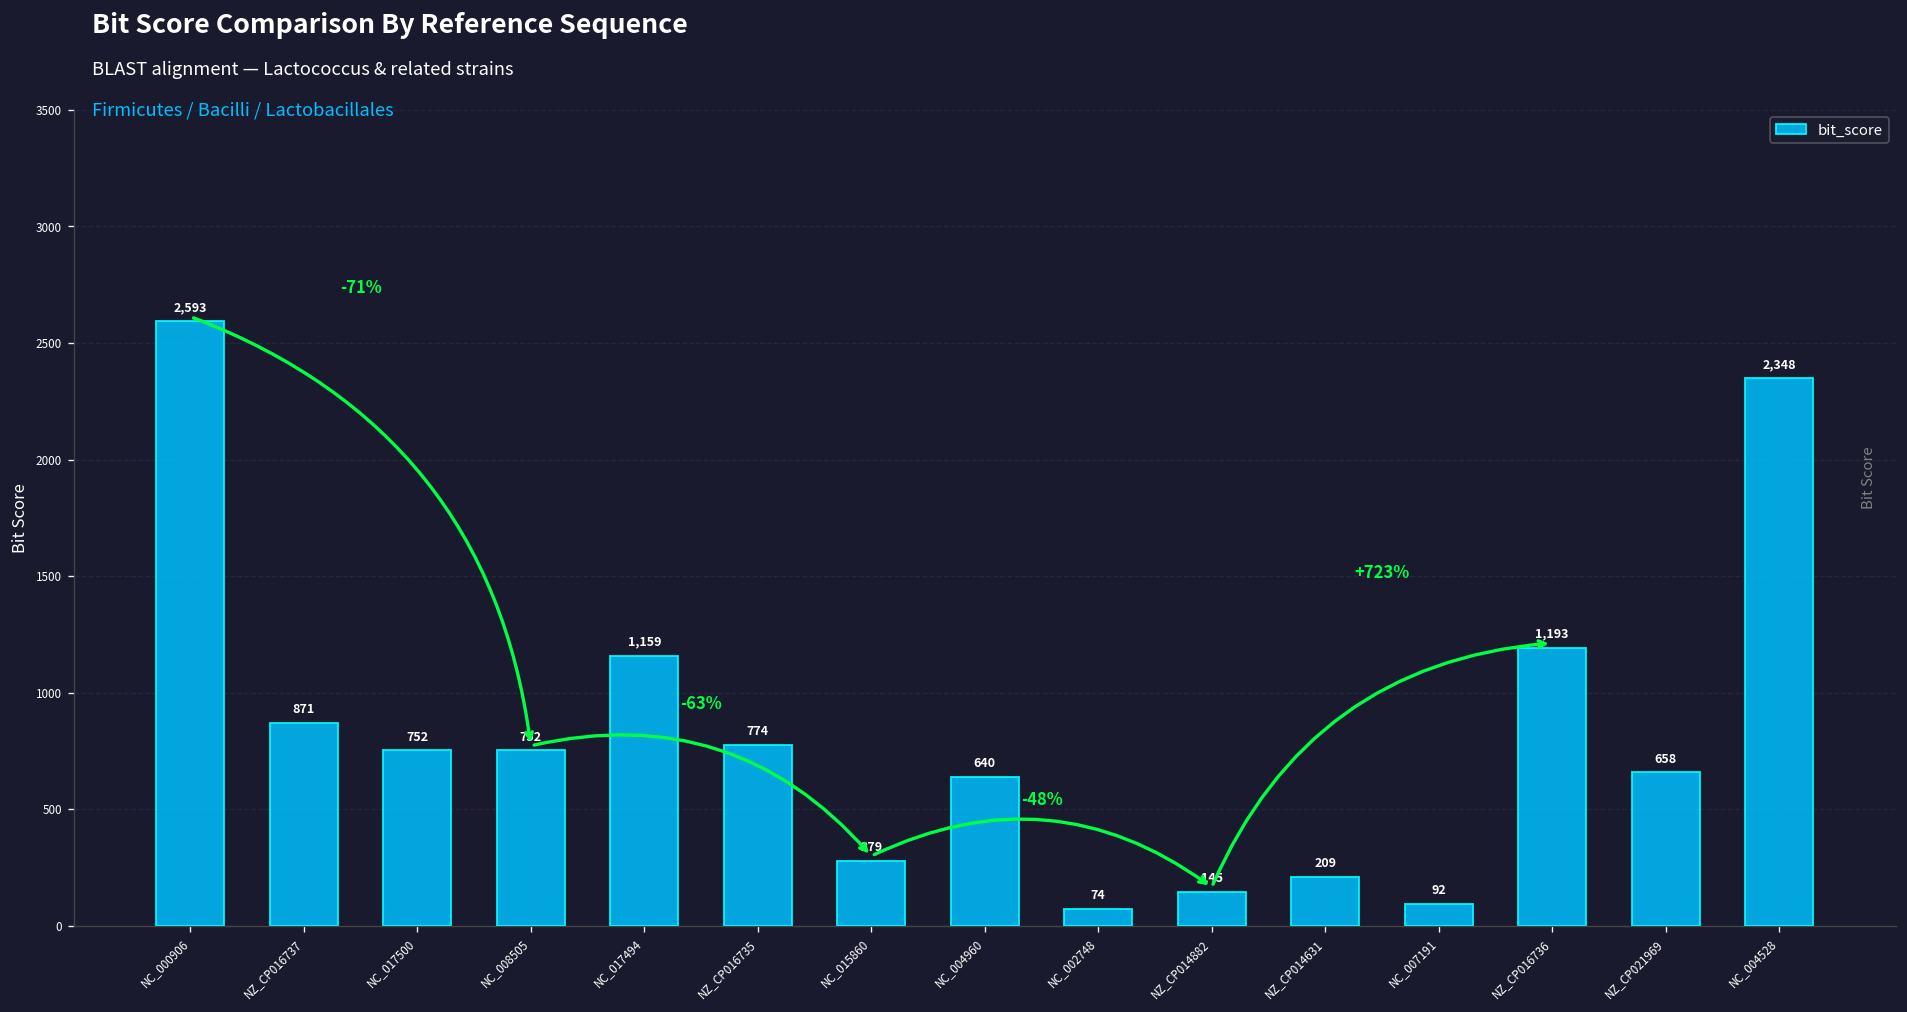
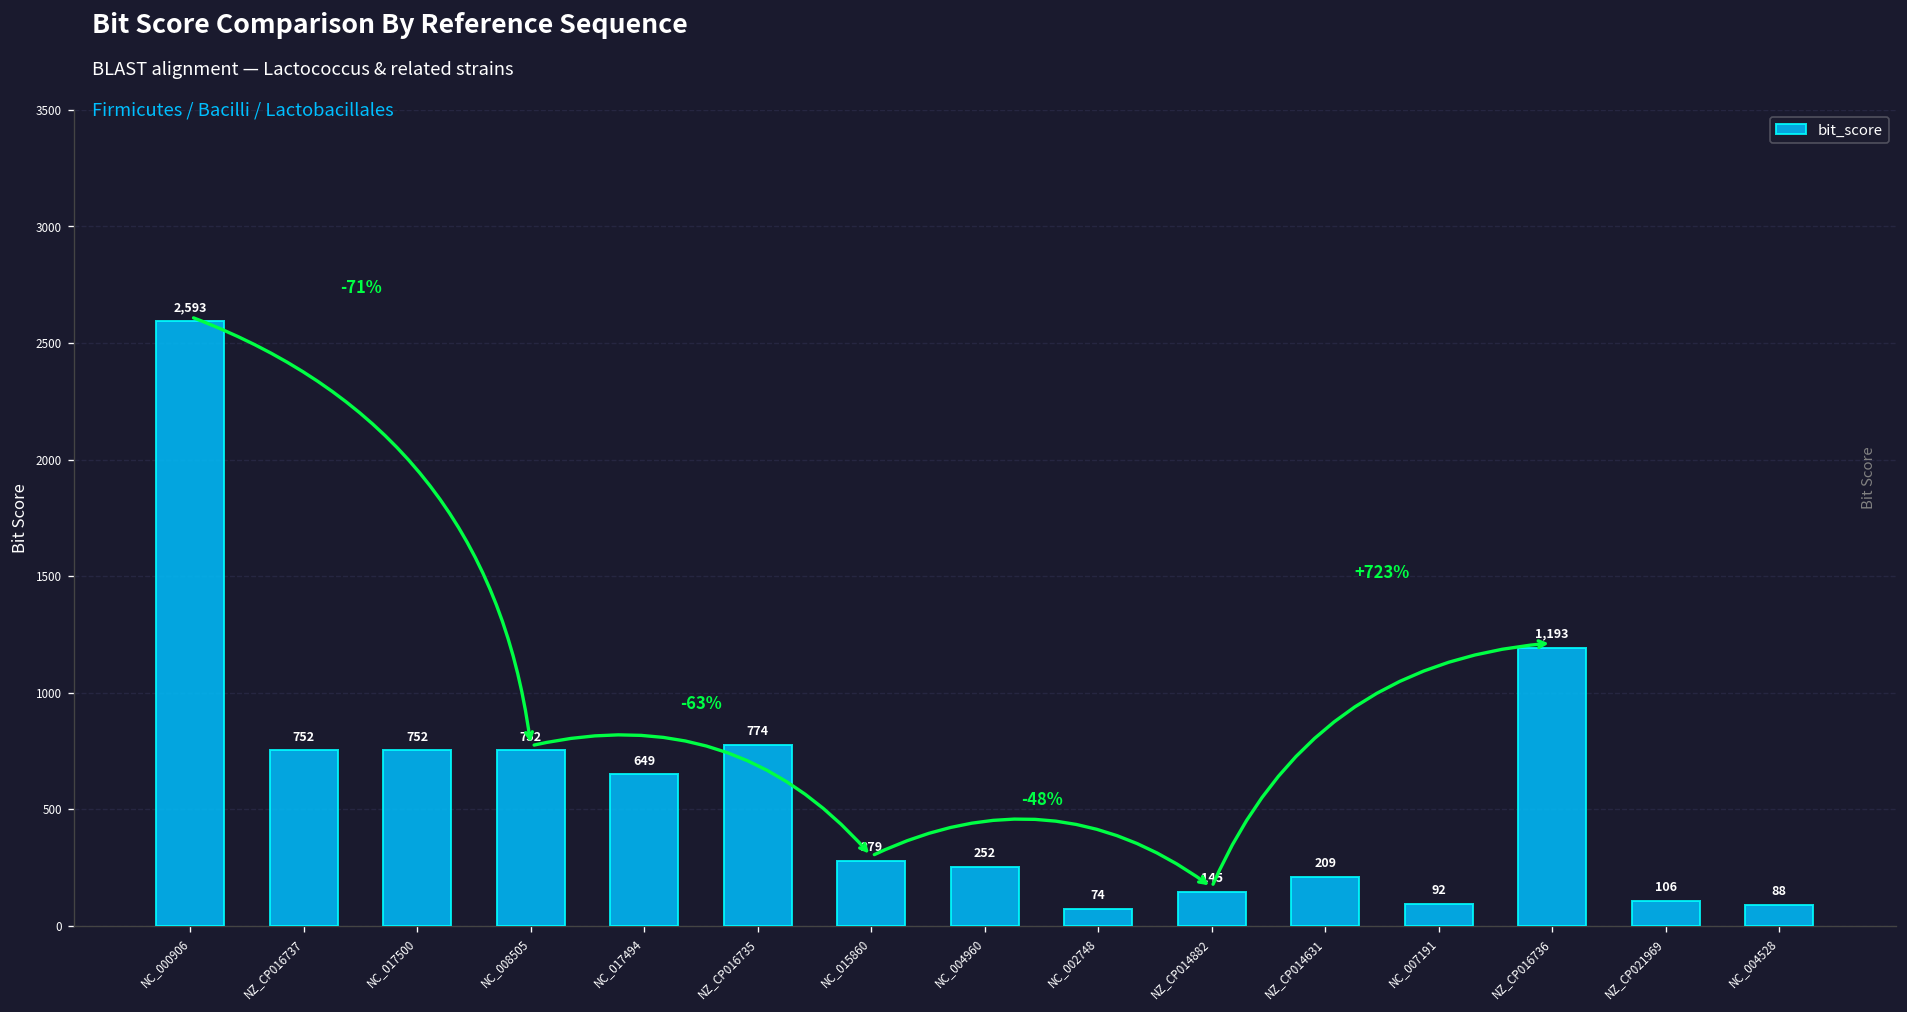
NZ_CP016737: 871 -> 752
NC_017494: 1,159 -> 649
NC_004960: 640 -> 252
NZ_CP021969: 658 -> 106
NC_004528: 2,348 -> 88
